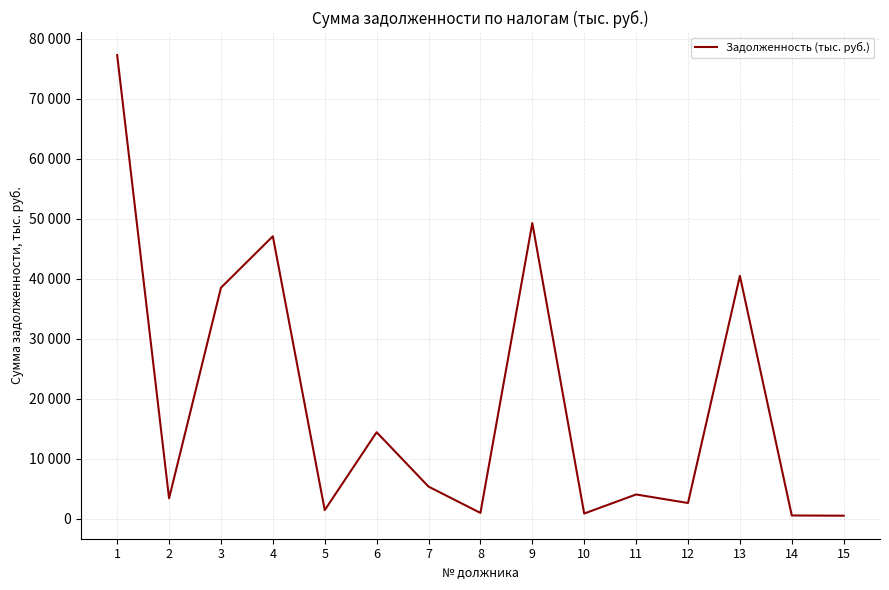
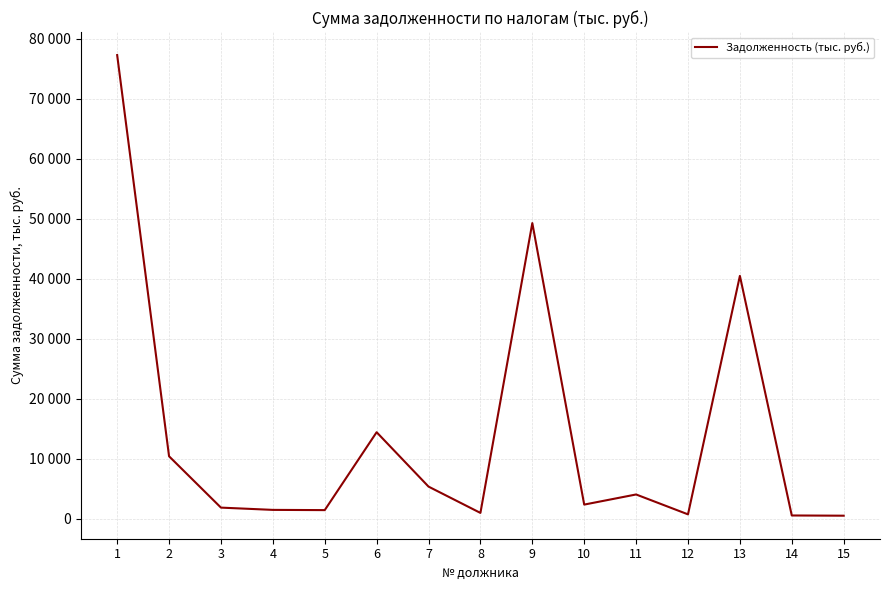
2: 3000 -> 10000
3: 39000 -> 2000
4: 47000 -> 1000
10: 1000 -> 2000
12: 3000 -> 1000
